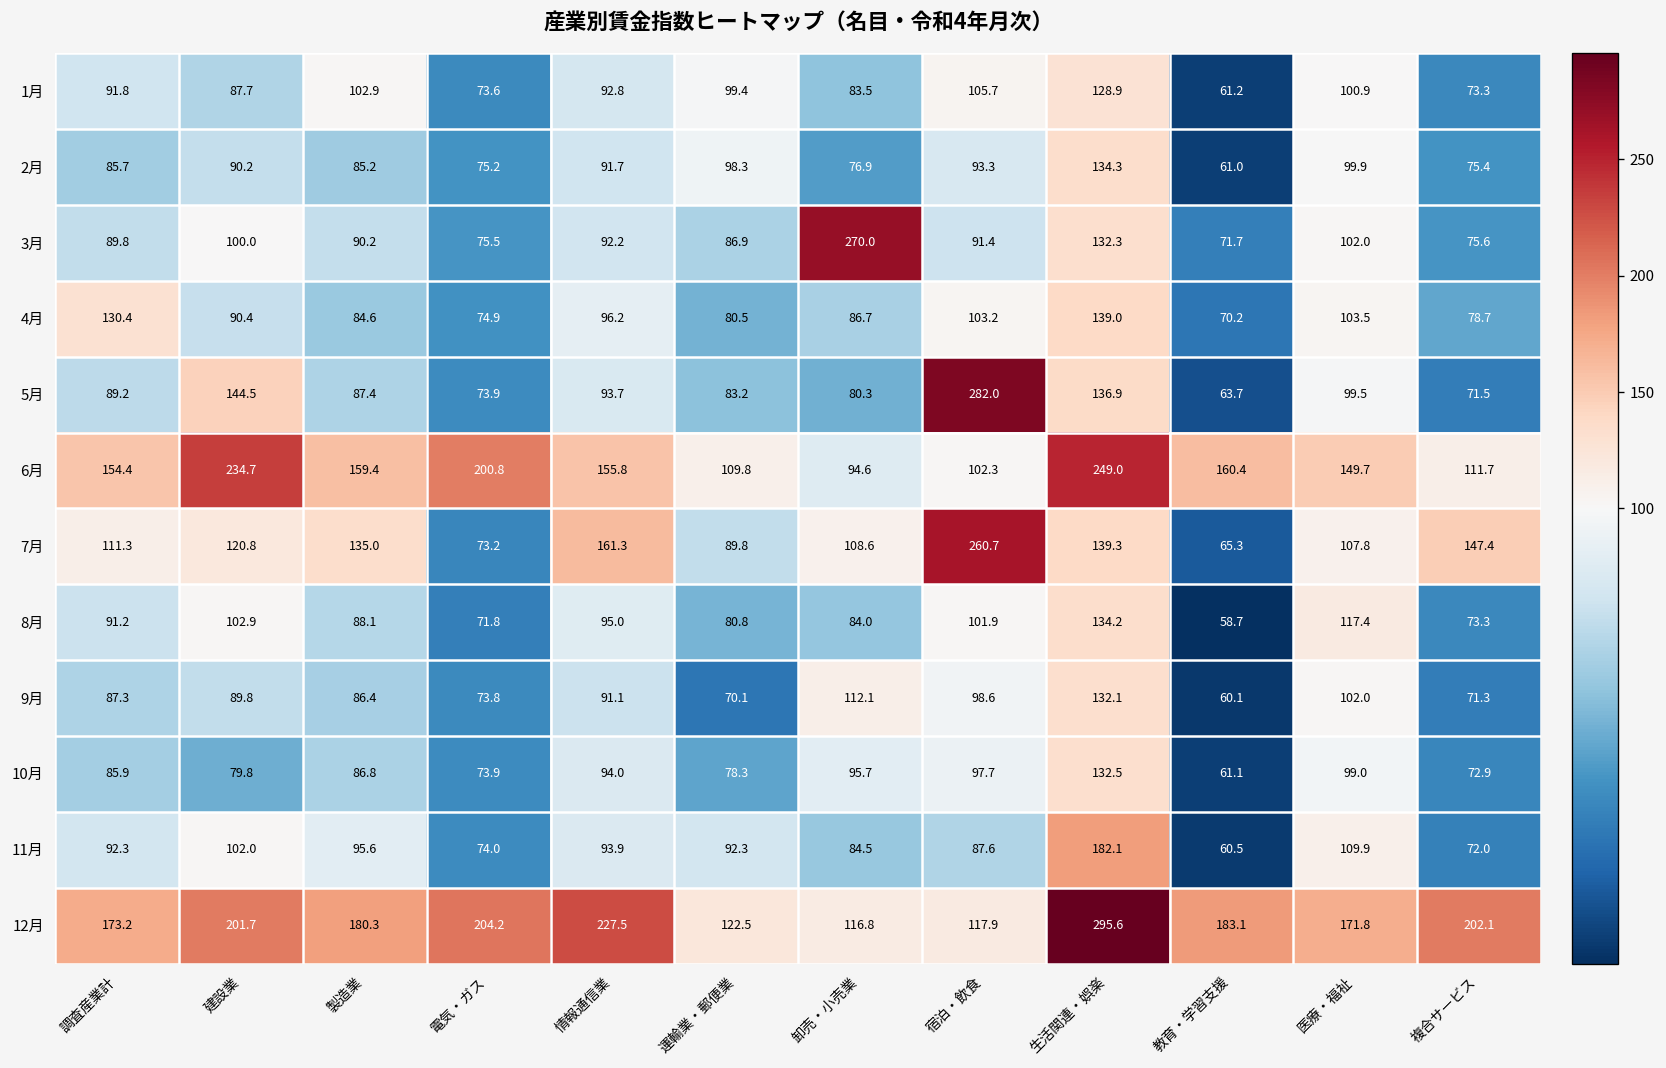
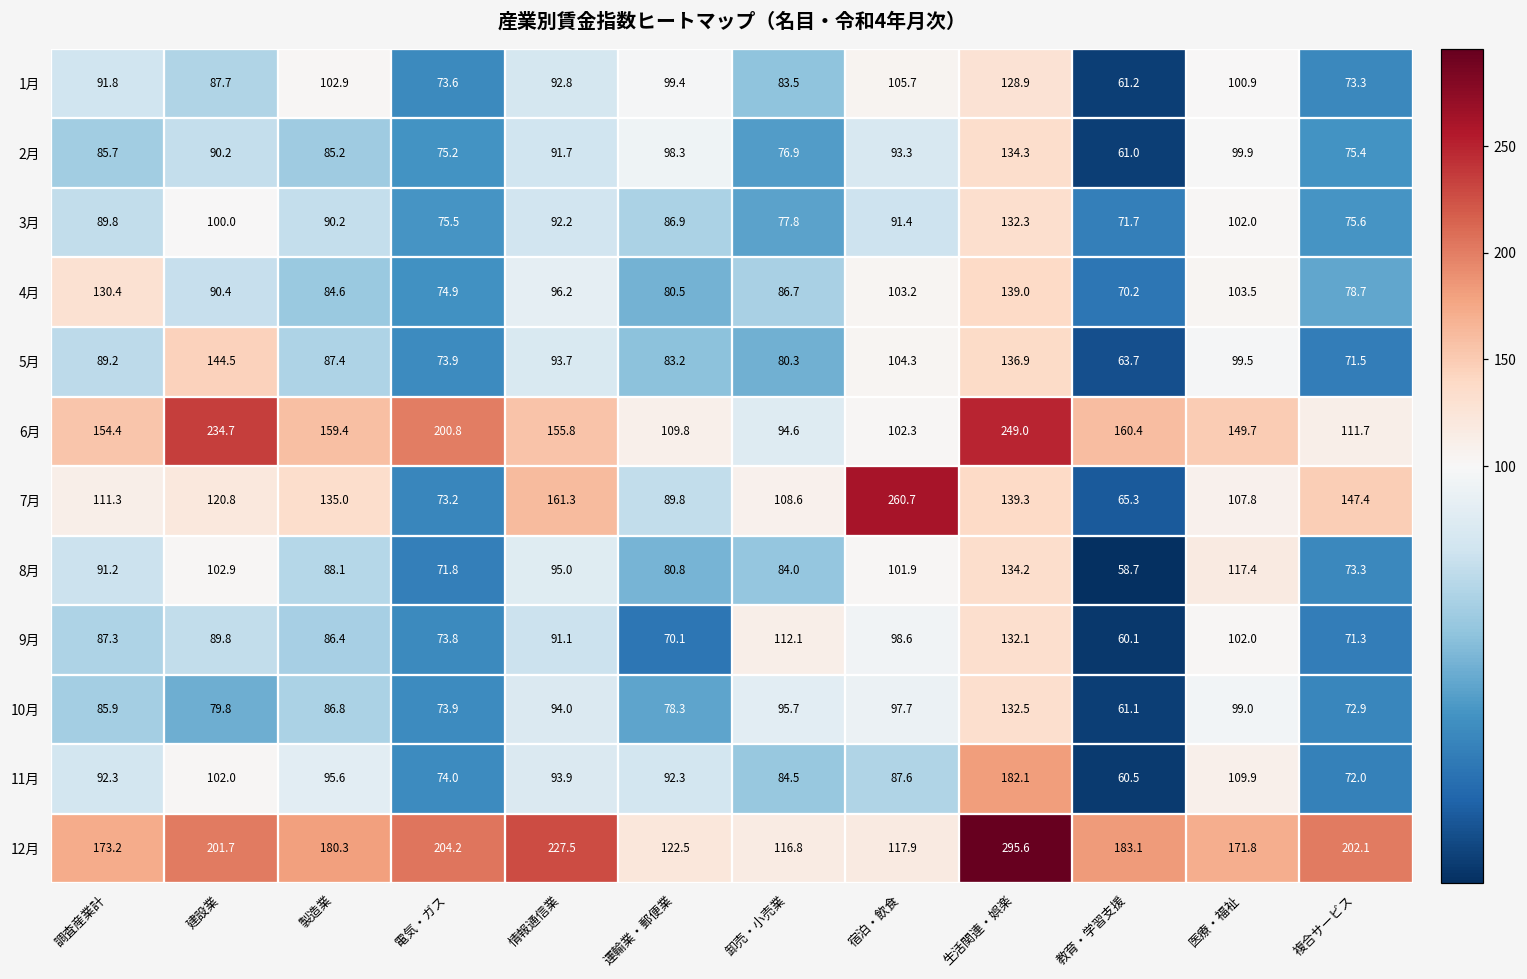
3月, 卸売・小売業: 270.0 -> 77.8
5月, 宿泊・飲食: 282.0 -> 104.3
